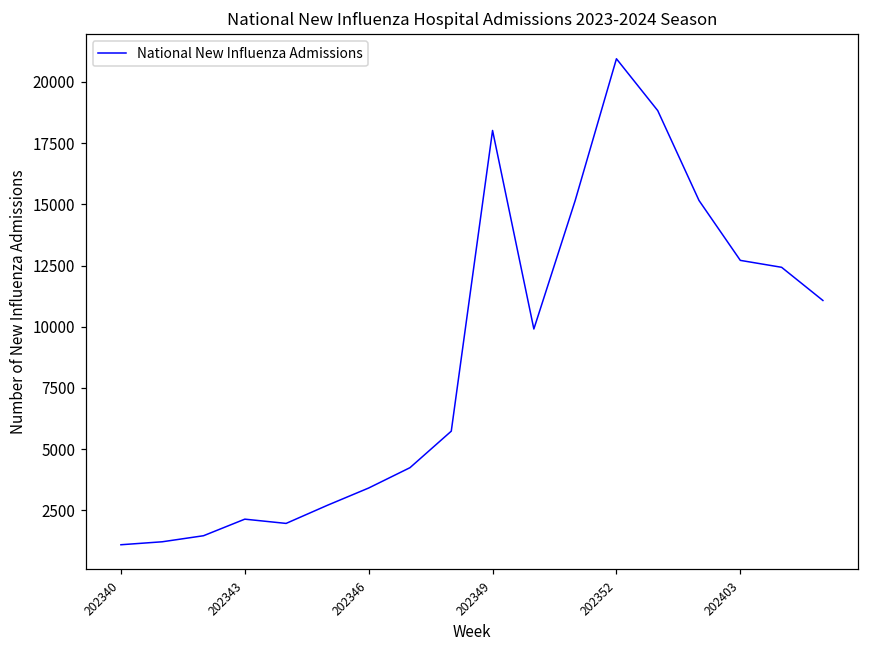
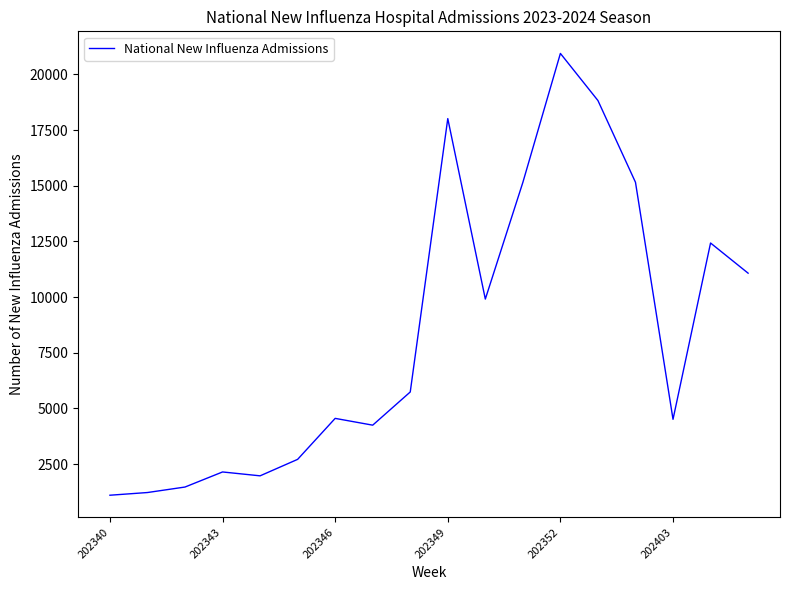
202346: 3400 -> 4600
202403: 12700 -> 4500
